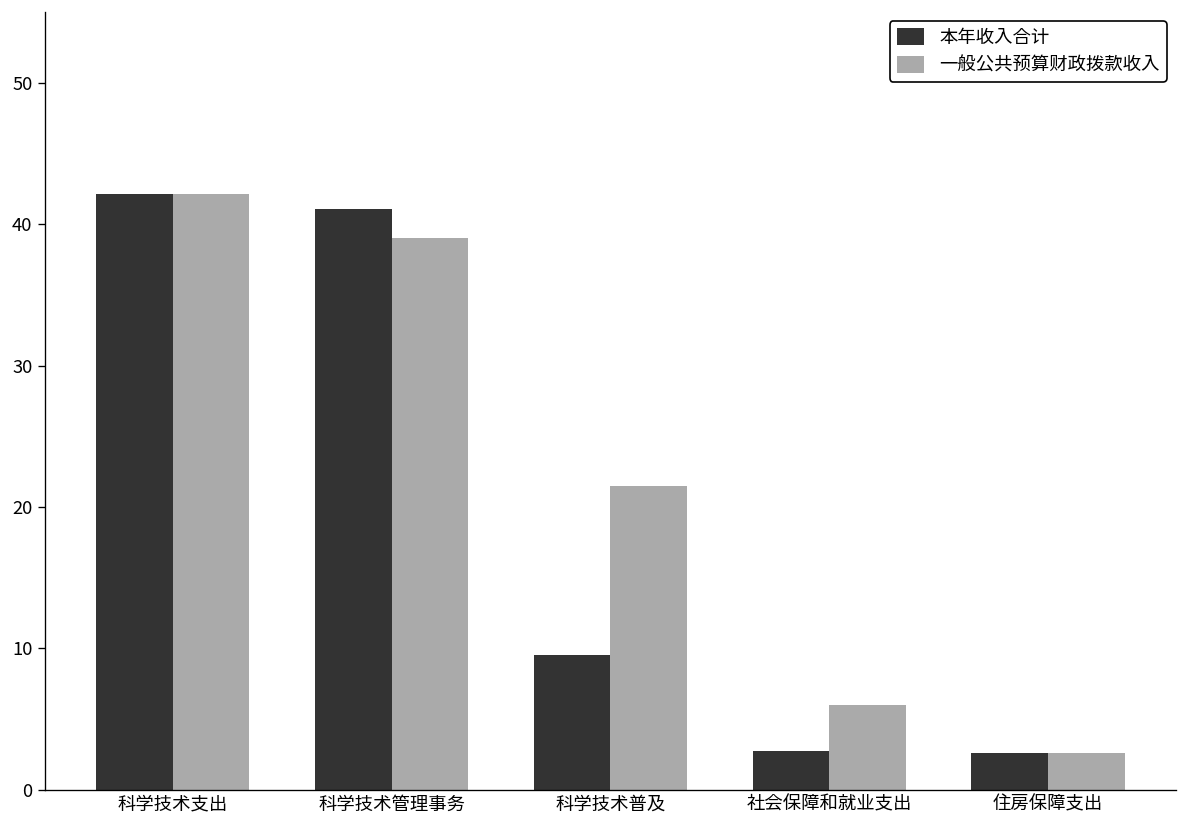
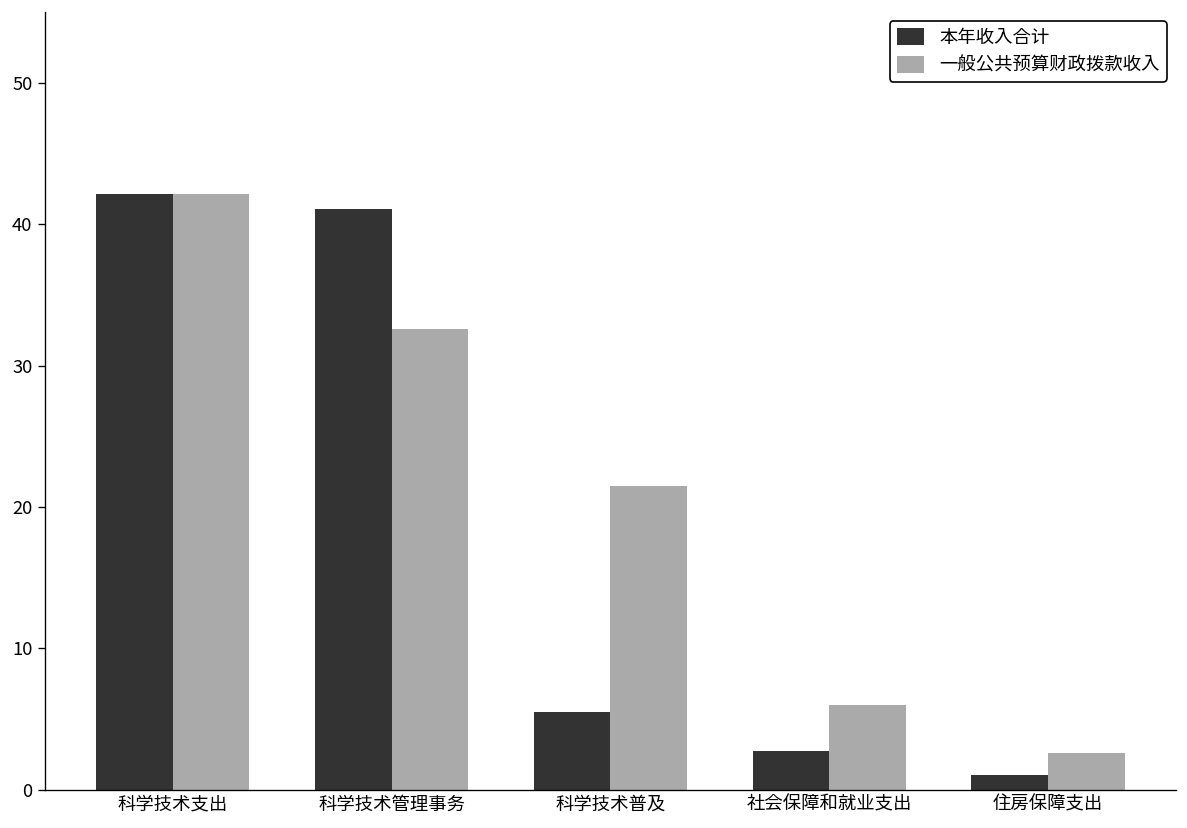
一般公共预算财政拨款收入, 科学技术管理事务: 39.0 -> 32.6
本年收入合计, 科学技术普及: 9.6 -> 5.5
本年收入合计, 住房保障支出: 2.6 -> 1.0
